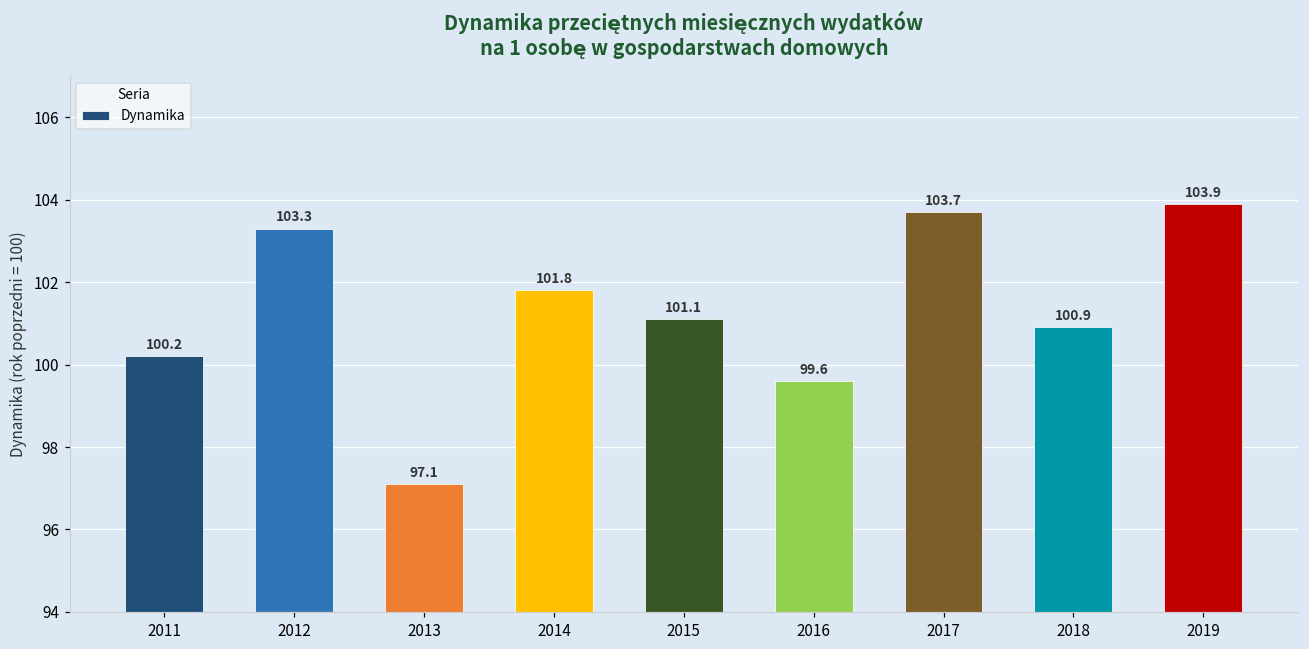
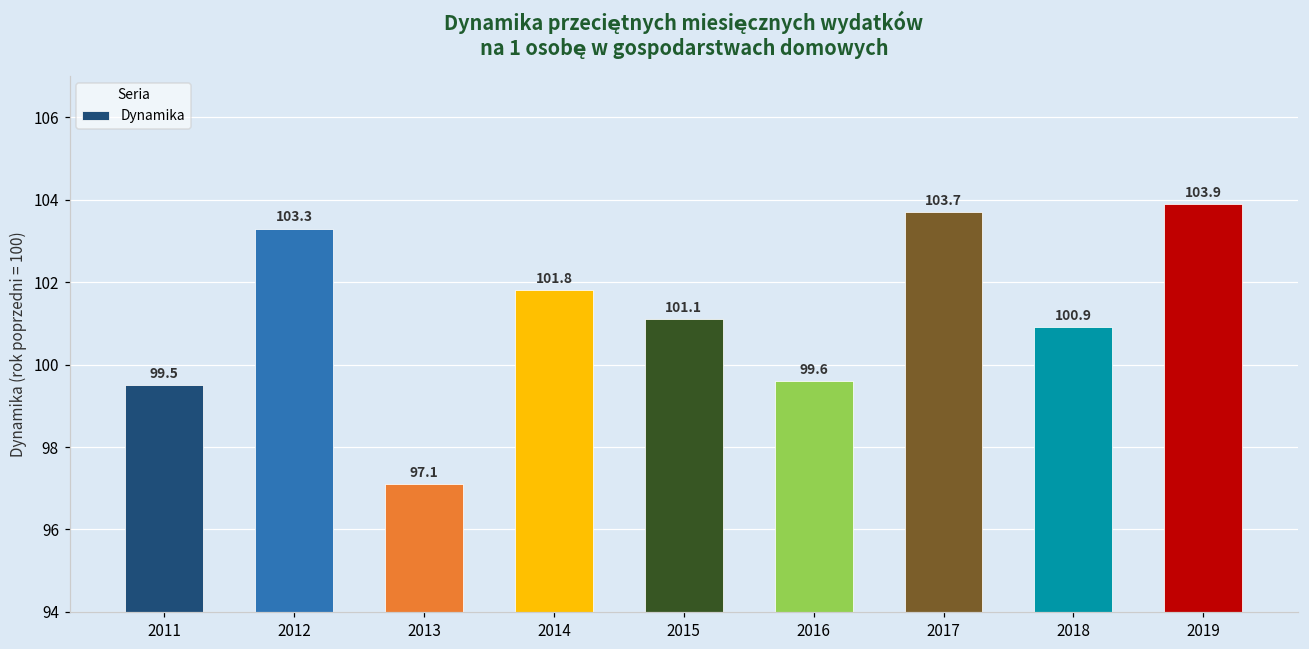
2011: 100.2 -> 99.5
